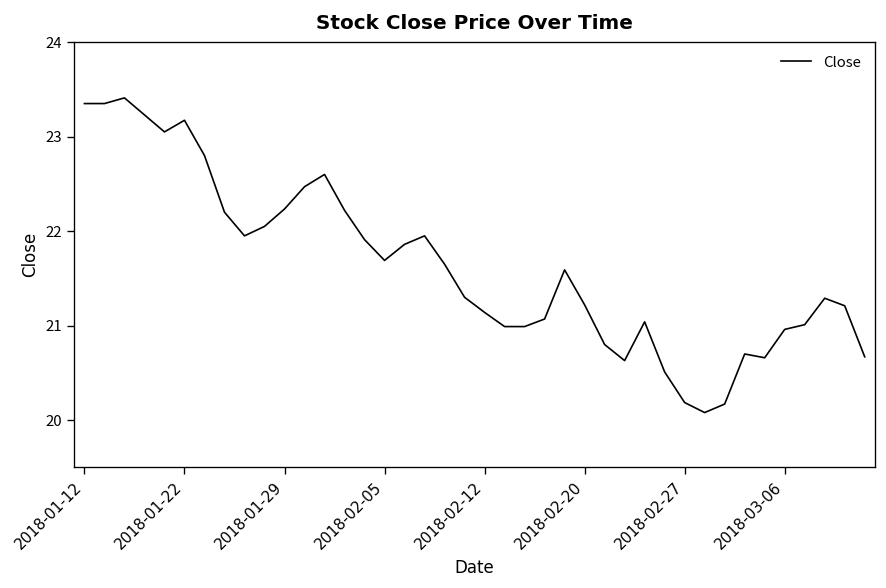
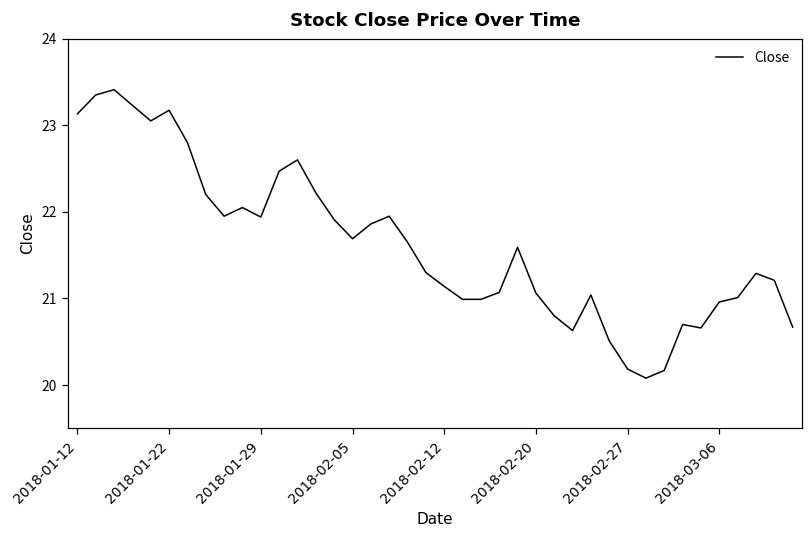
2018-01-12: 23.4 -> 23.1
2018-01-29: 22.2 -> 21.9
2018-02-20: 21.2 -> 21.1
